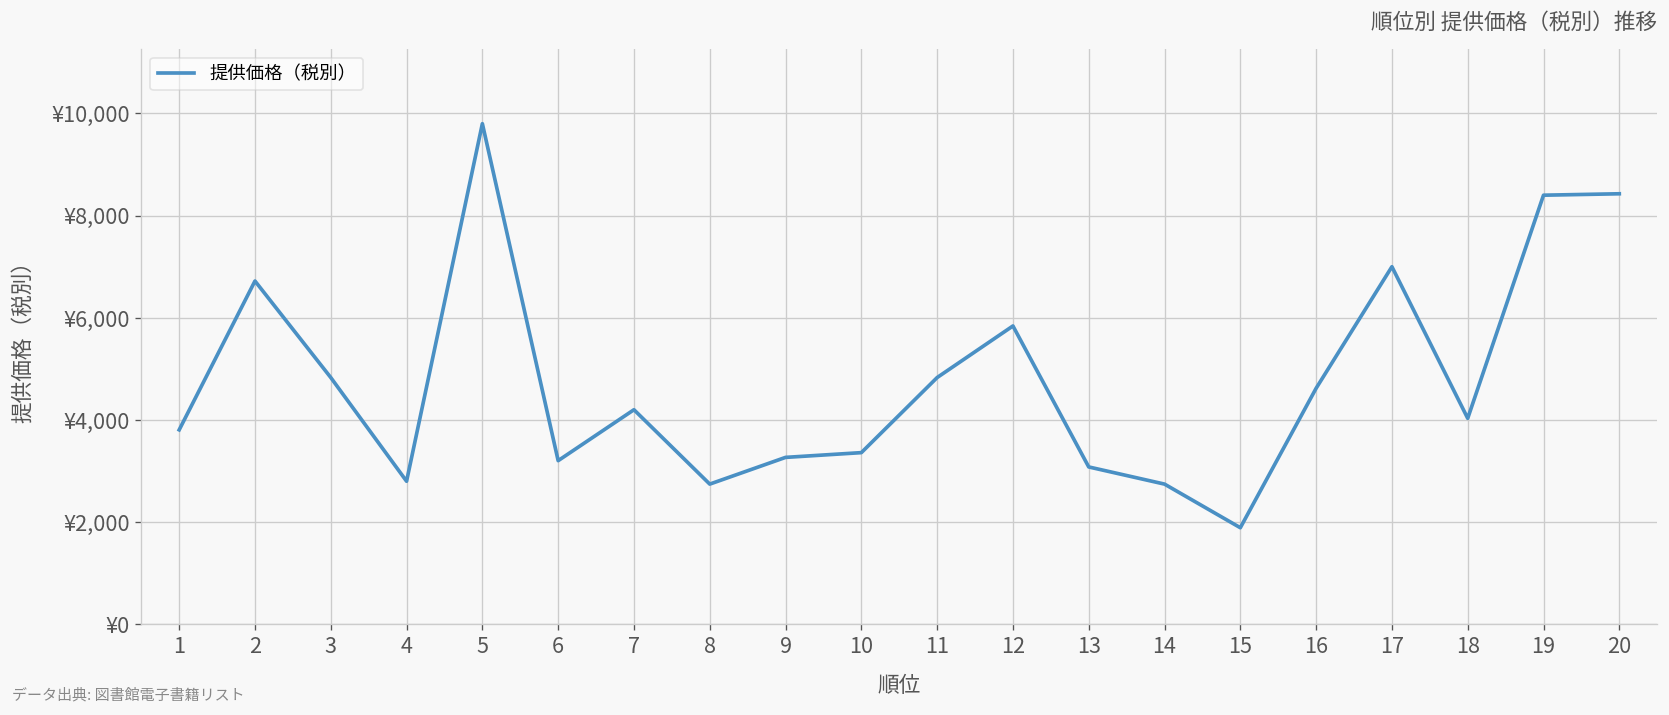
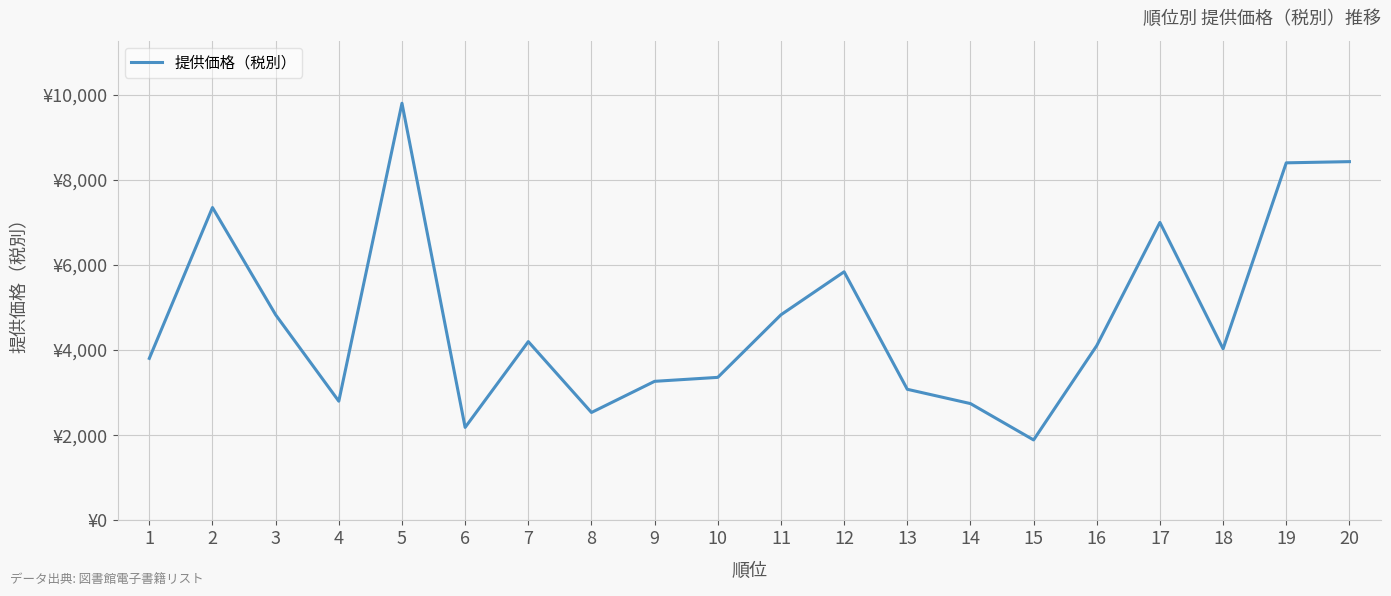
2: ¥6,700 -> ¥7,400
6: ¥3,200 -> ¥2,200
8: ¥2,700 -> ¥2,500
16: ¥4,600 -> ¥4,100
